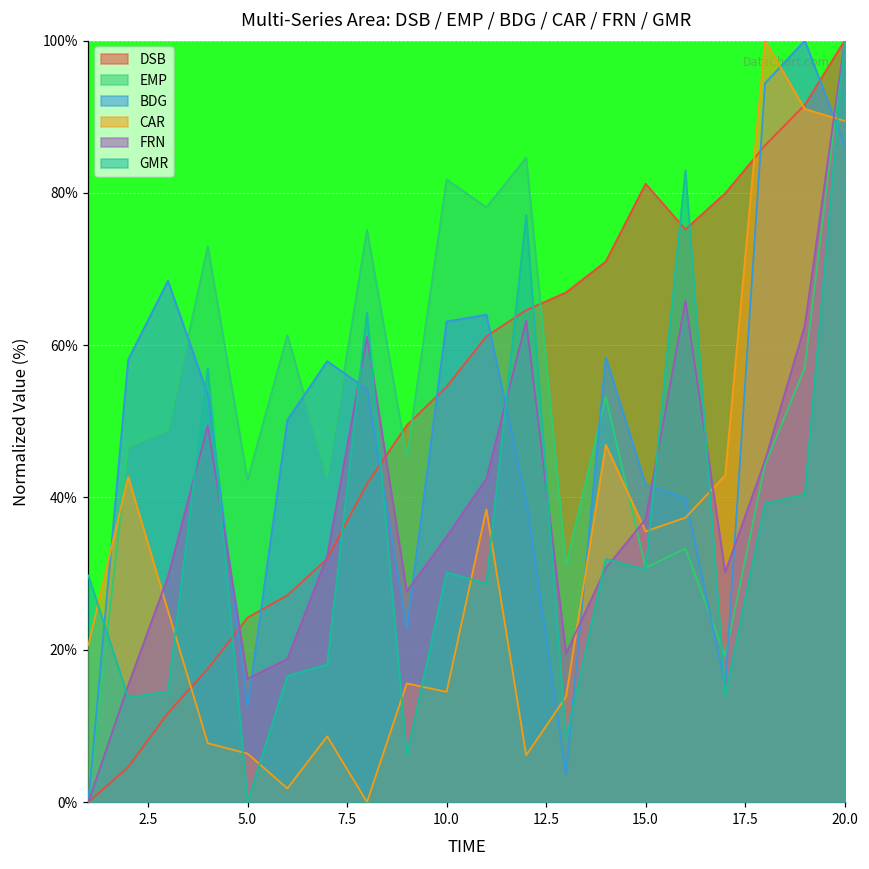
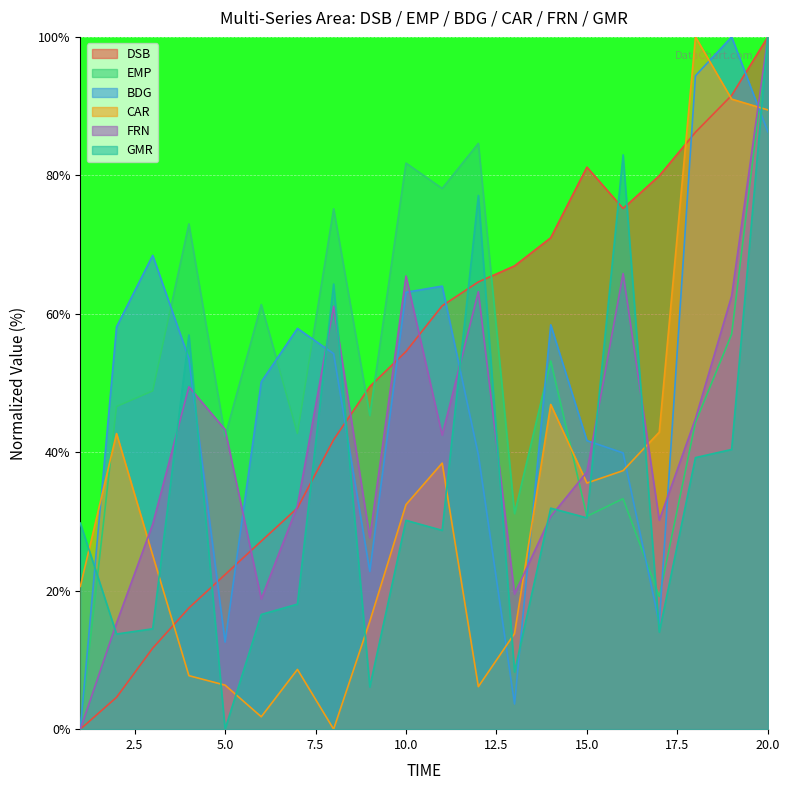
DSB, 5.0: 24% -> 22%
FRN, 5.0: 16% -> 43%
CAR, 10.0: 14% -> 32%
FRN, 10.0: 35% -> 65%
